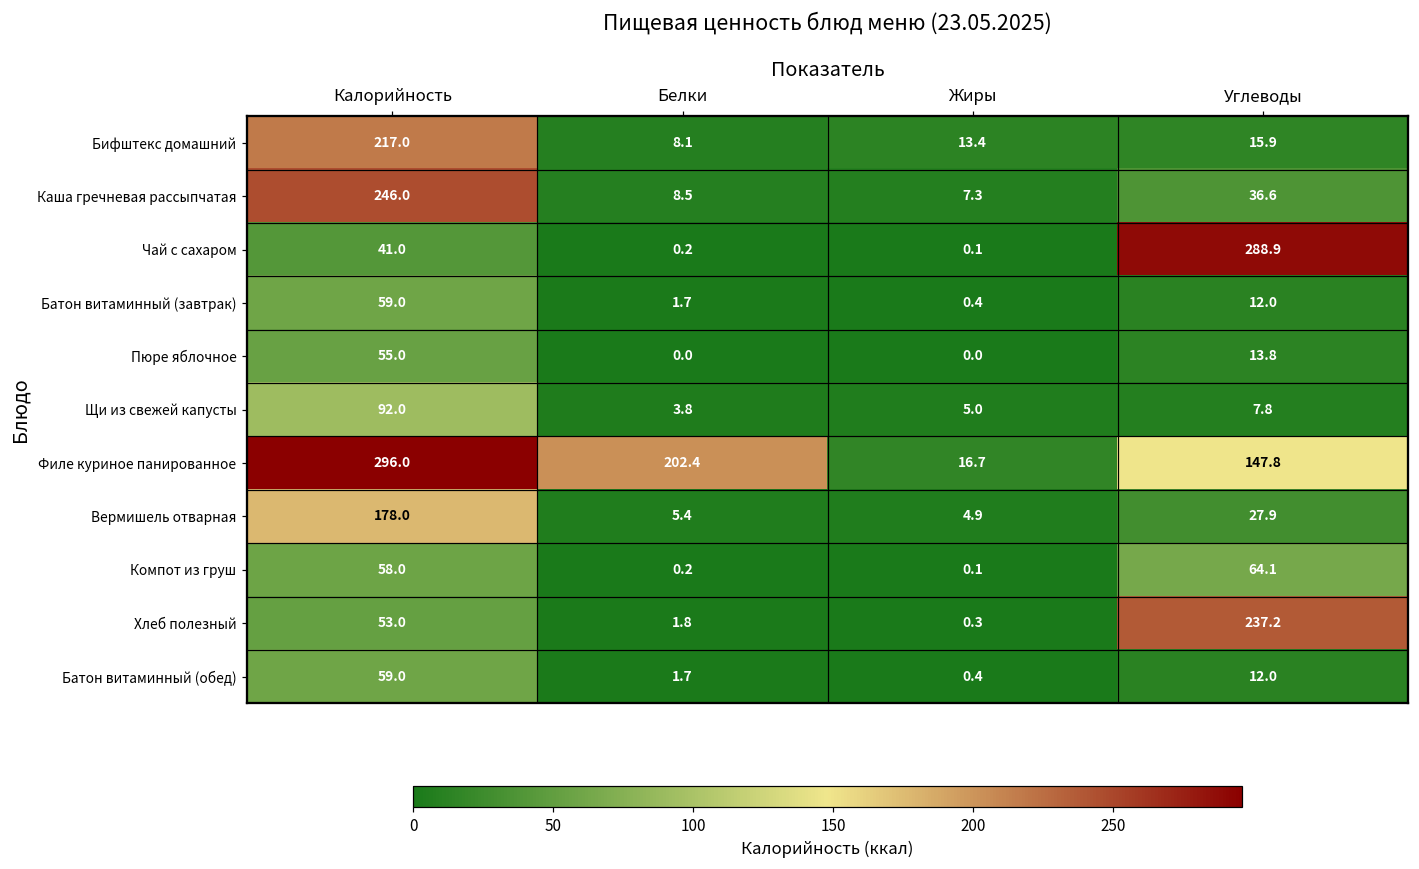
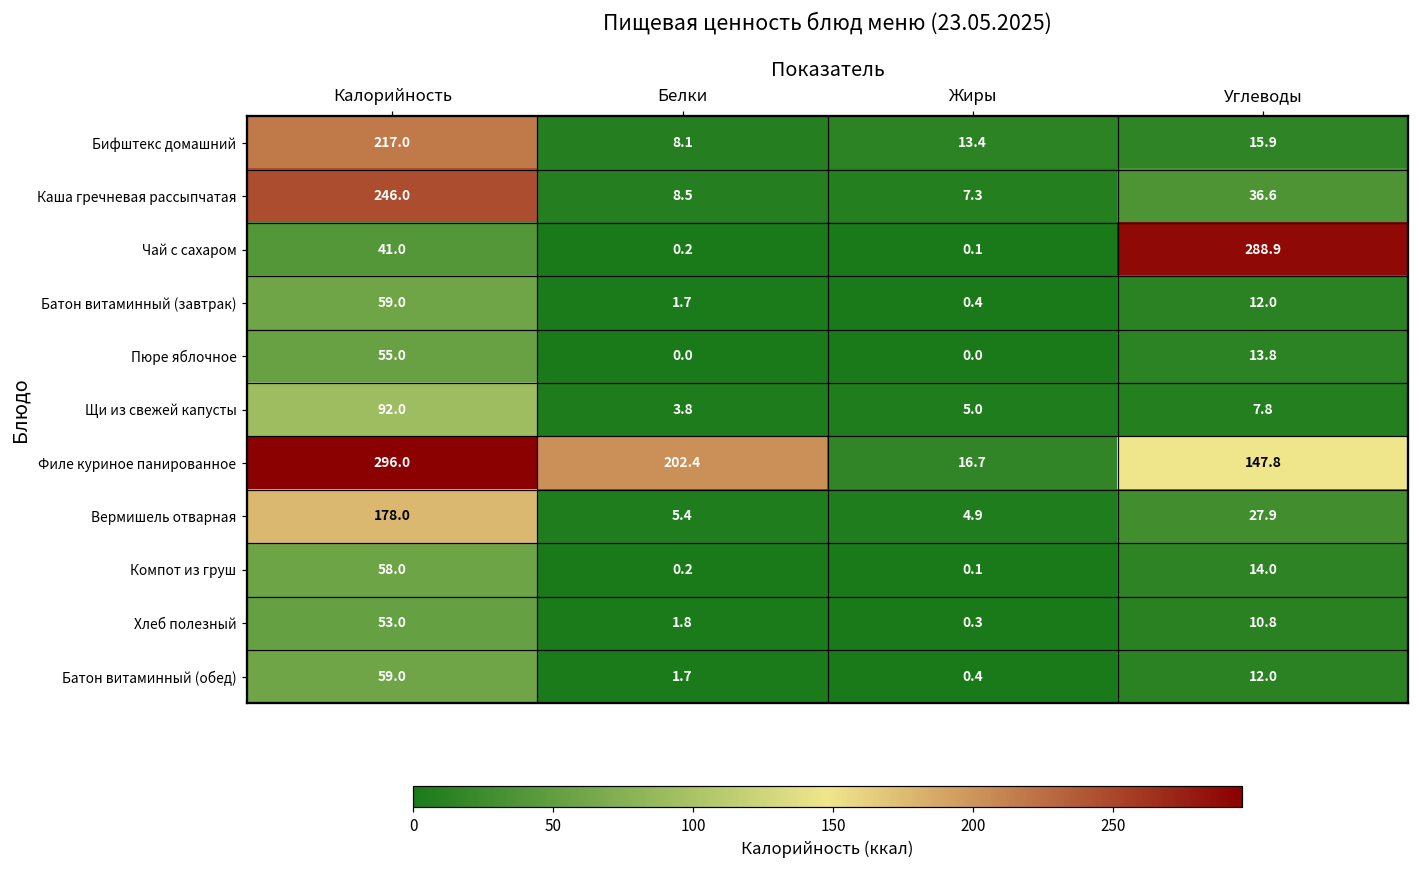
Компот из груш, Углеводы: 64.1 -> 14.0
Хлеб полезный, Углеводы: 237.2 -> 10.8
